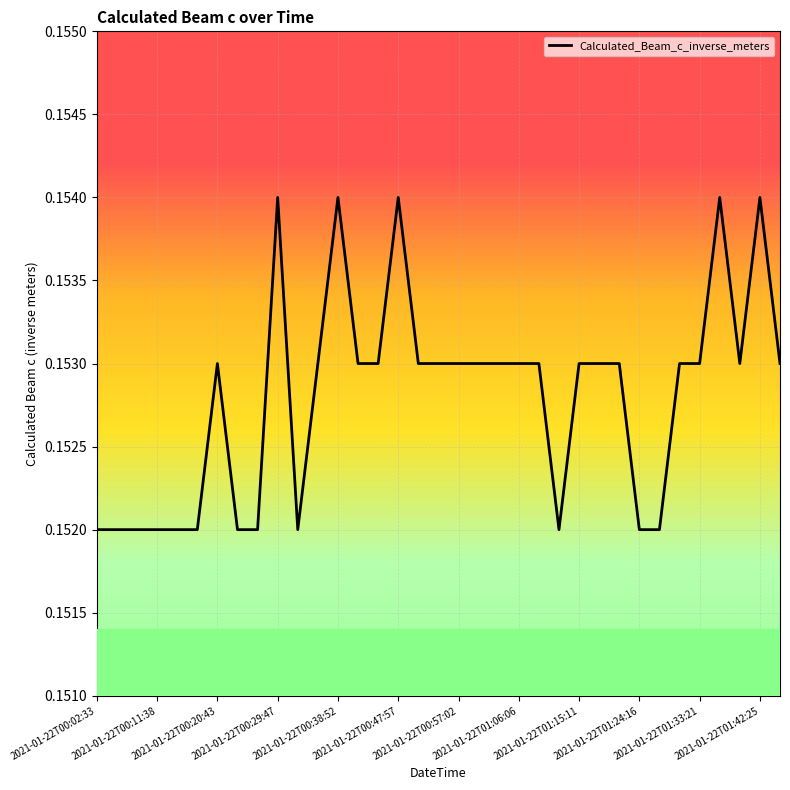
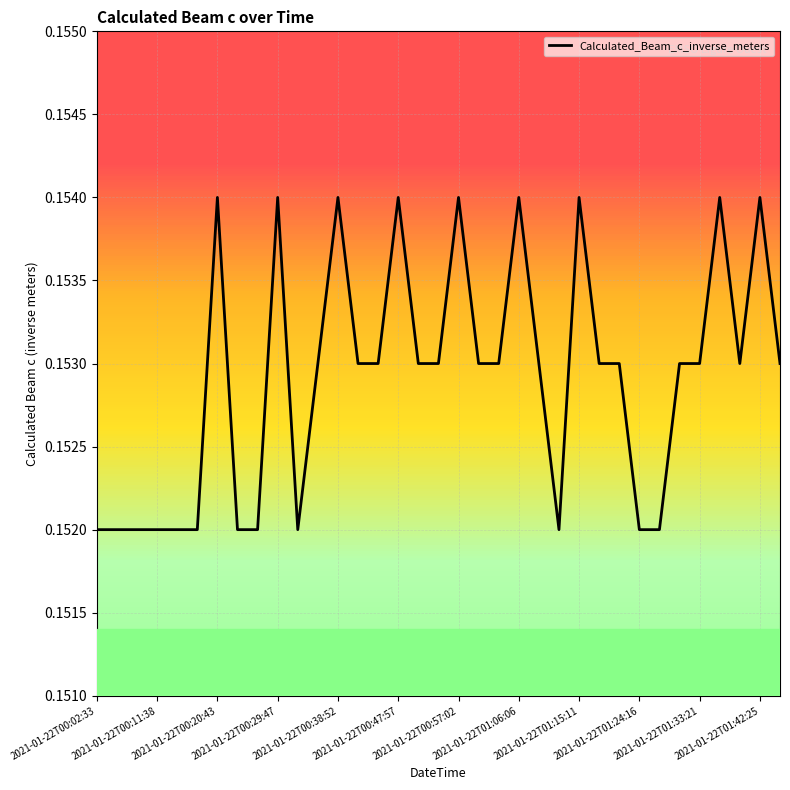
2021-01-22T00:20:43: 0.153 -> 0.154
2021-01-22T00:57:02: 0.153 -> 0.154
2021-01-22T01:06:06: 0.153 -> 0.154
2021-01-22T01:15:11: 0.153 -> 0.154
